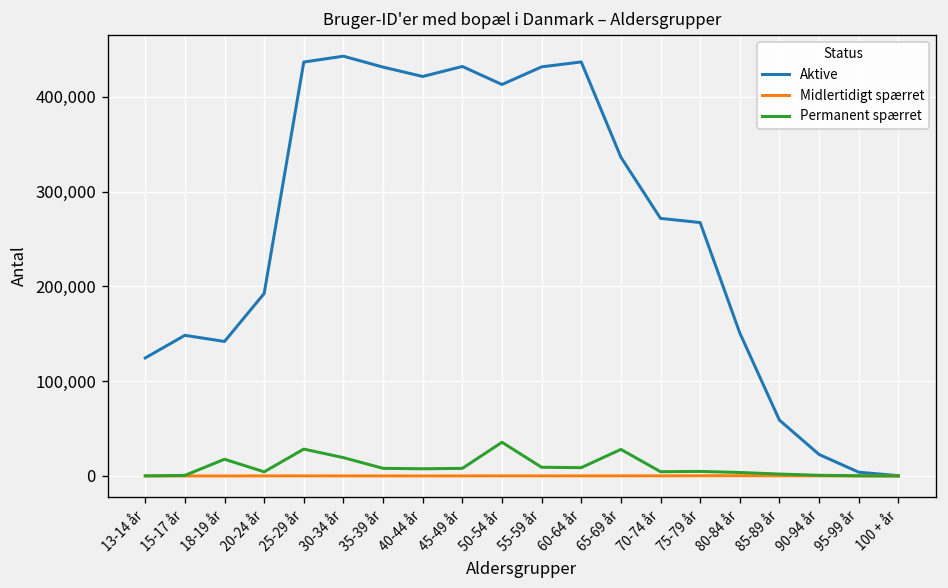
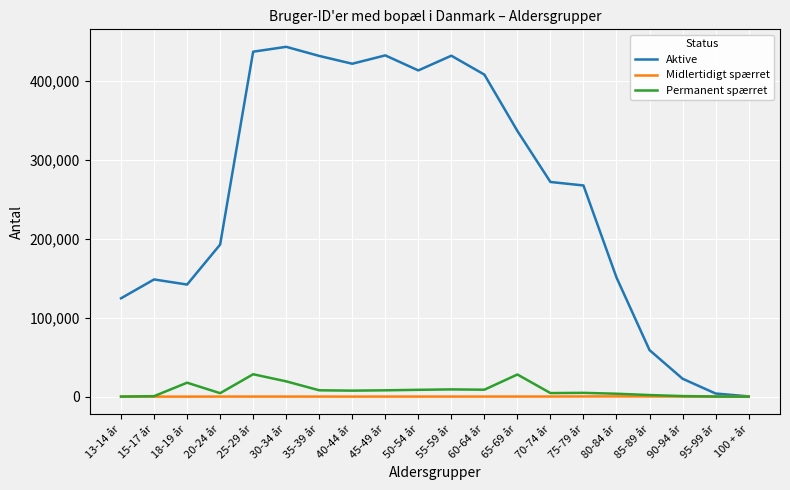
Permanent spærret, 50-54 år: 40,000 -> 10,000
Aktive, 60-64 år: 440,000 -> 410,000
